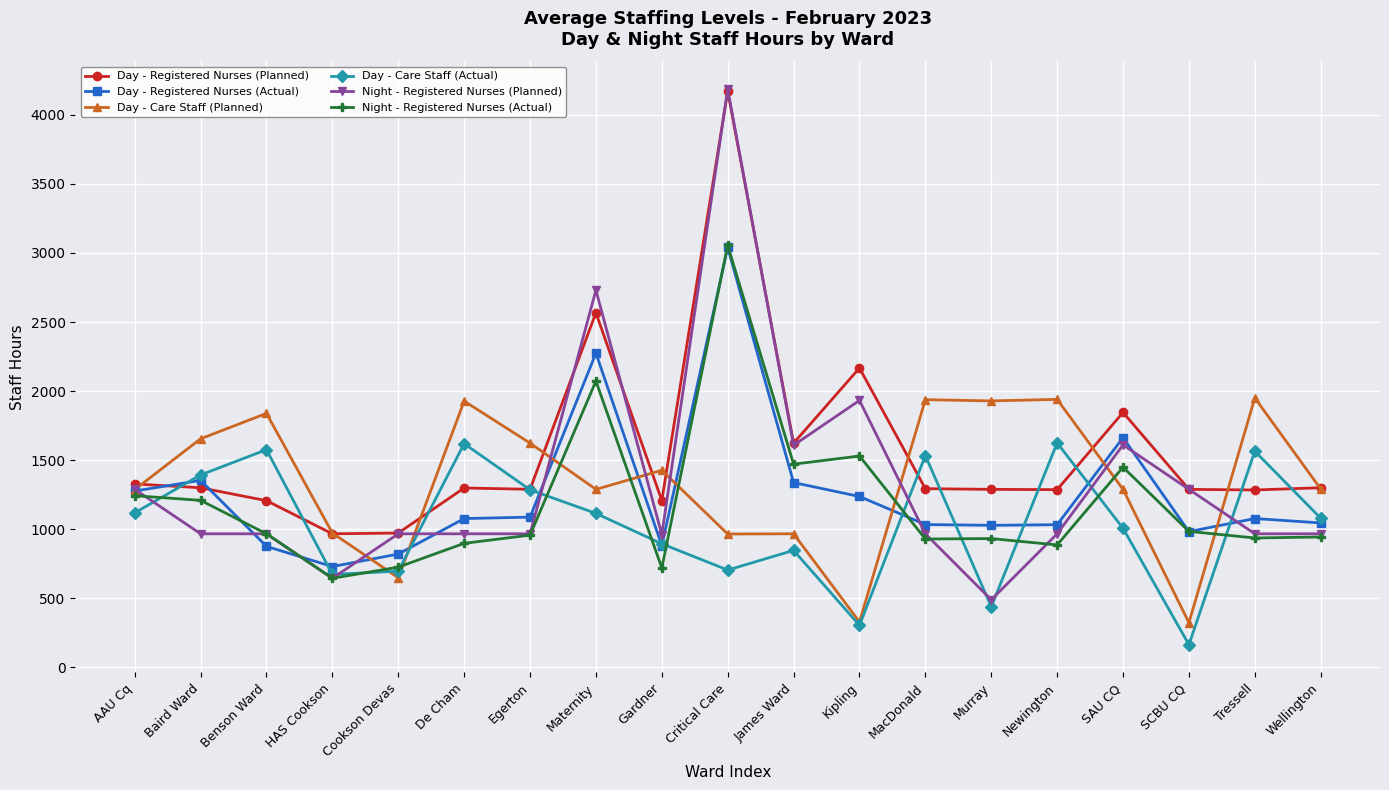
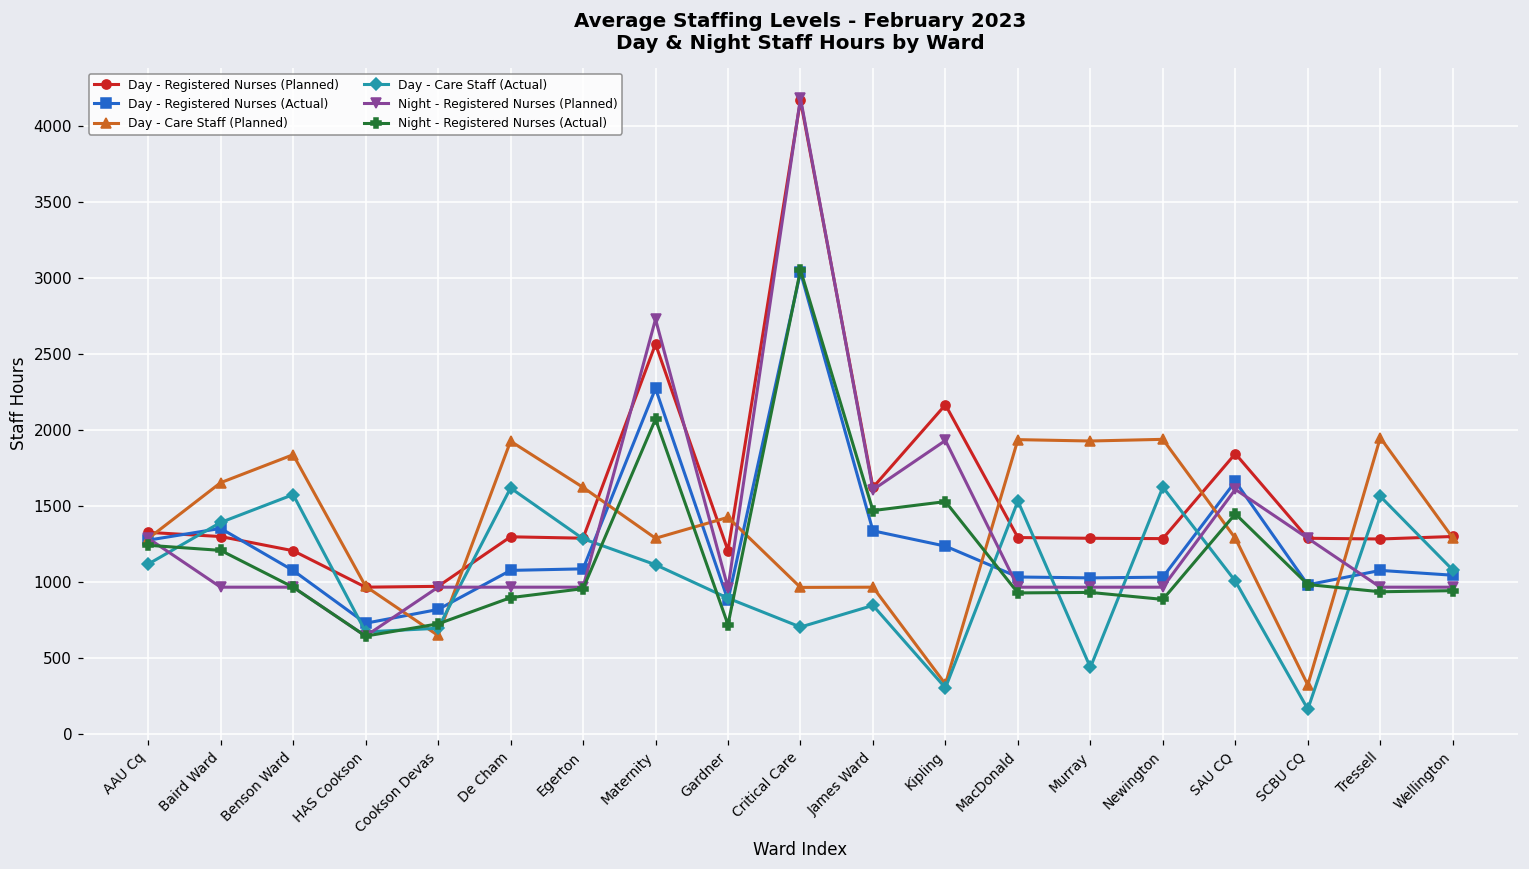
Day - Registered Nurses (Actual), Benson Ward: 880 -> 1080
Night - Registered Nurses (Planned), Murray: 490 -> 970
